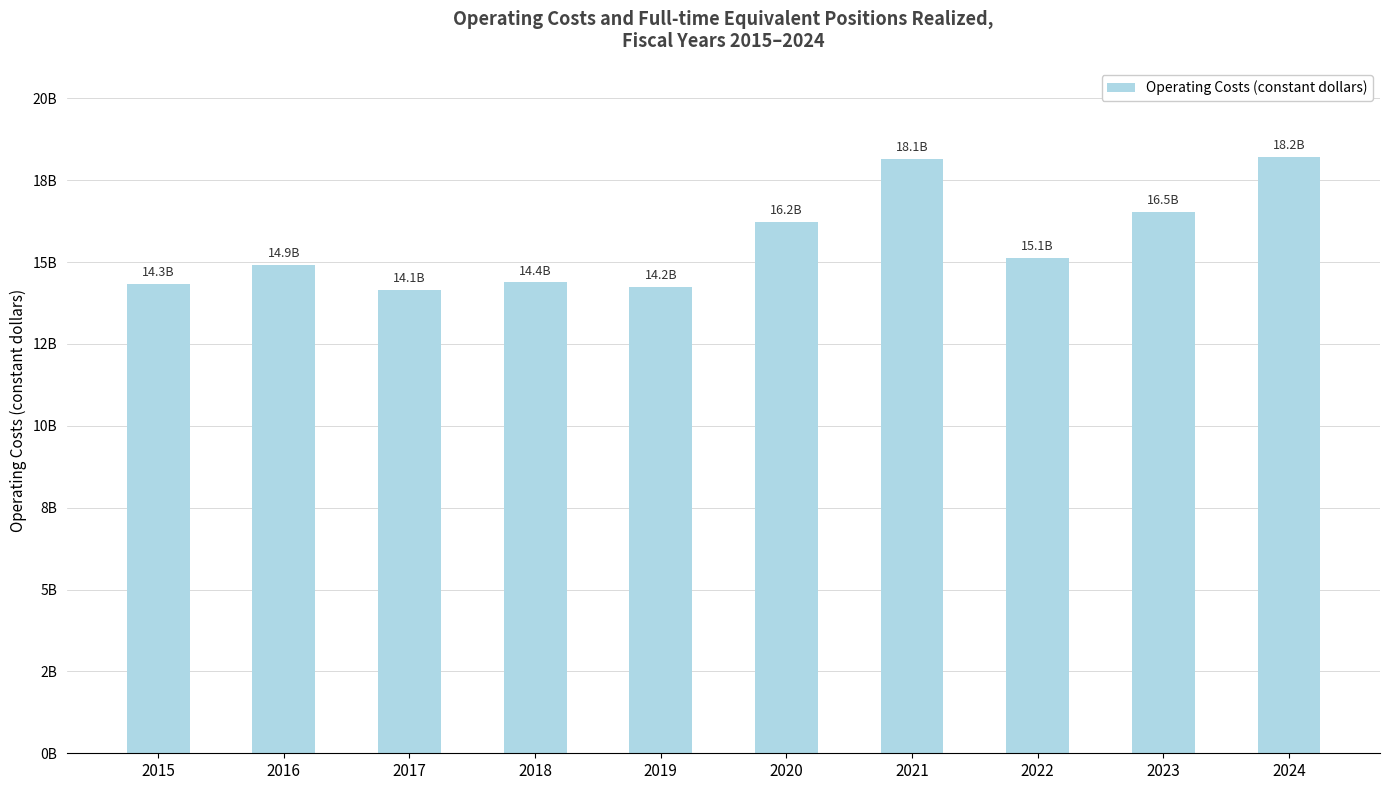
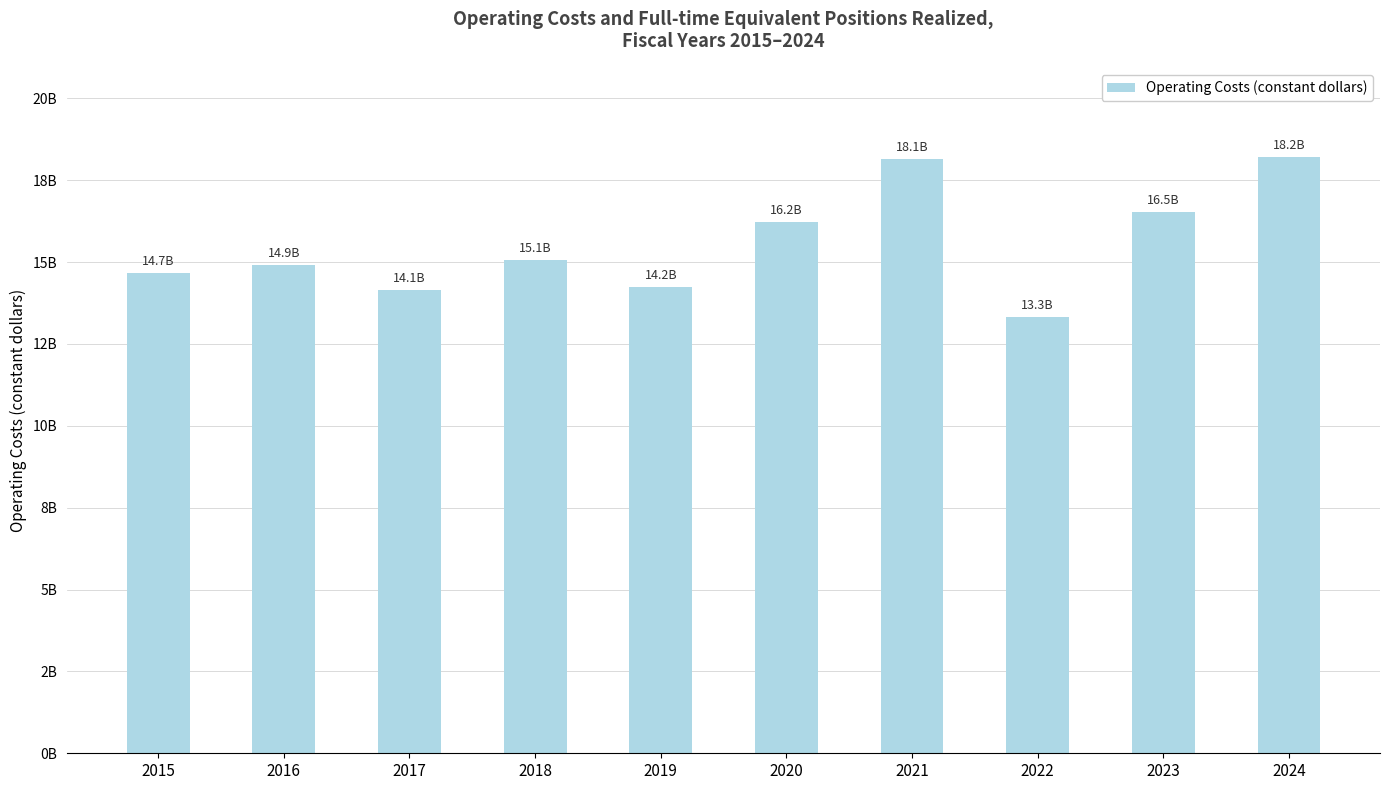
2015: 14.3B -> 14.7B
2018: 14.4B -> 15.1B
2022: 15.1B -> 13.3B
